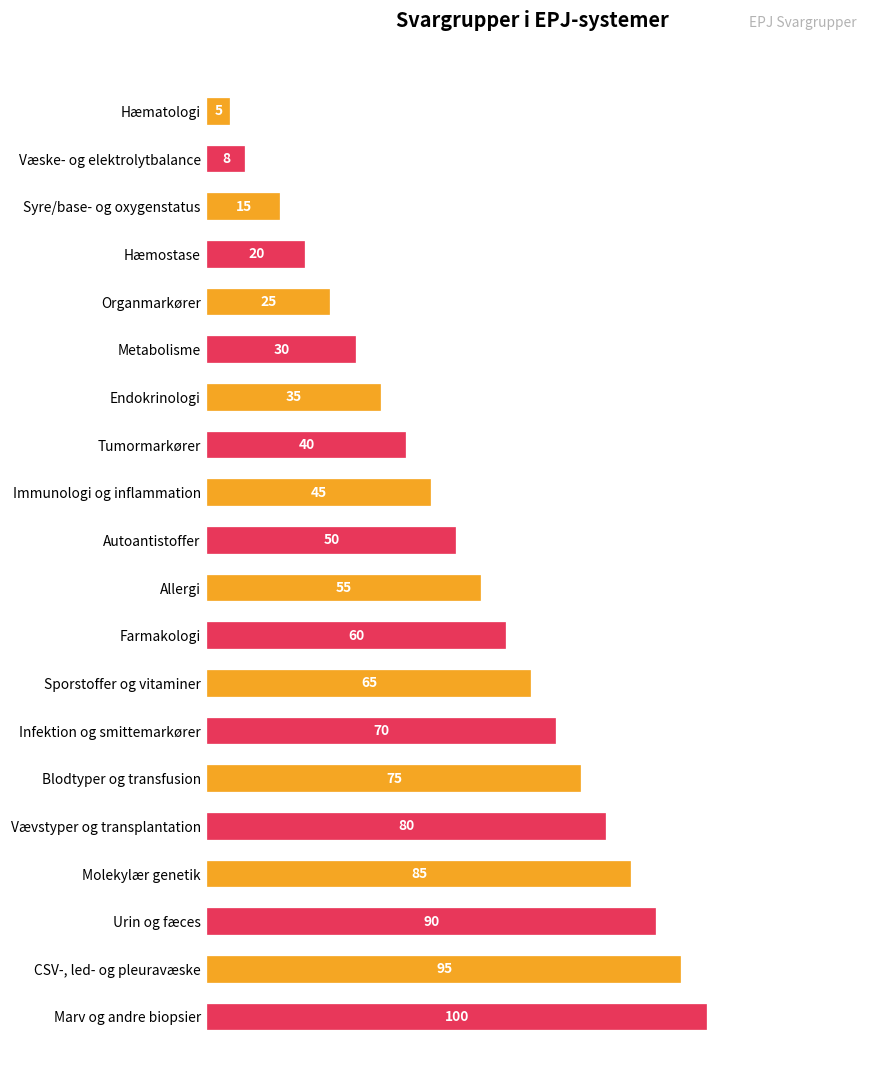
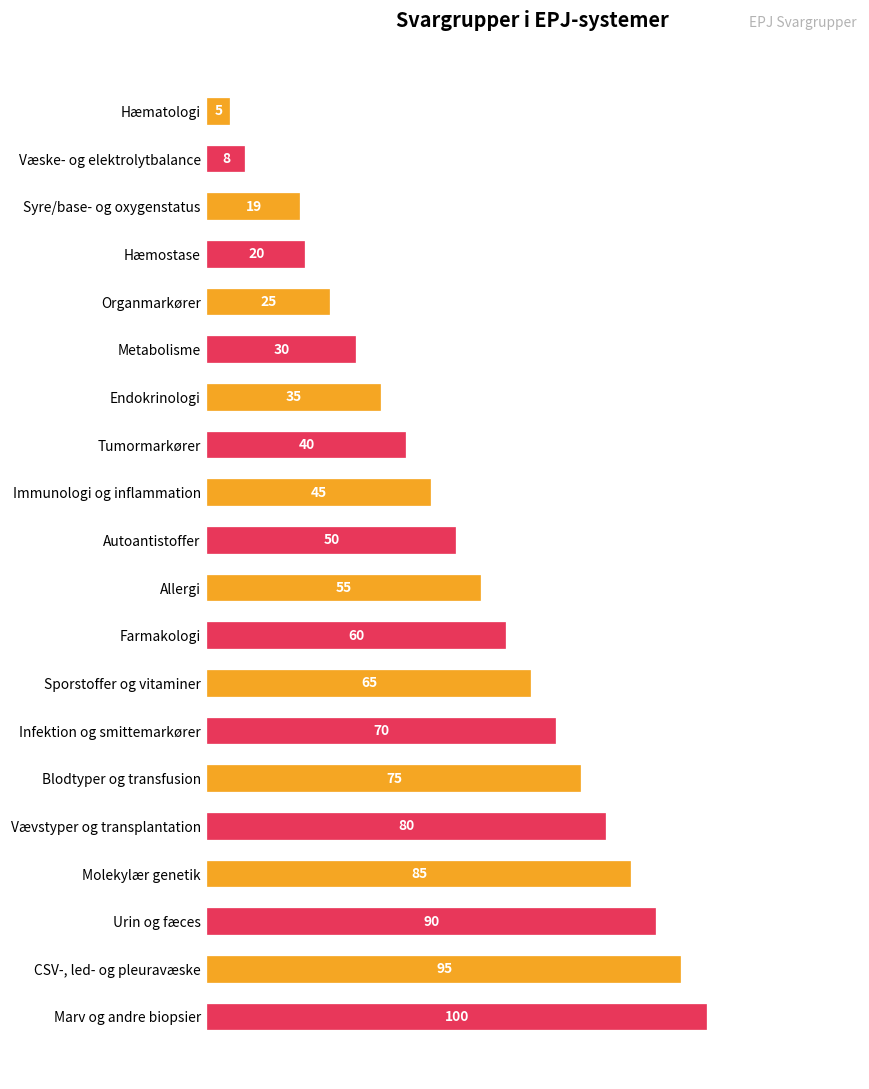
Syre/base- og oxygenstatus: 15 -> 19
